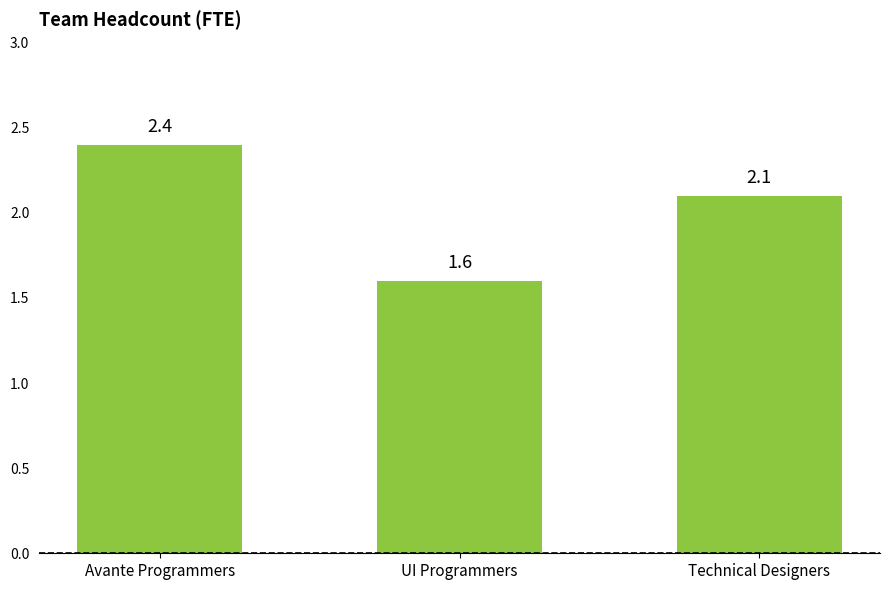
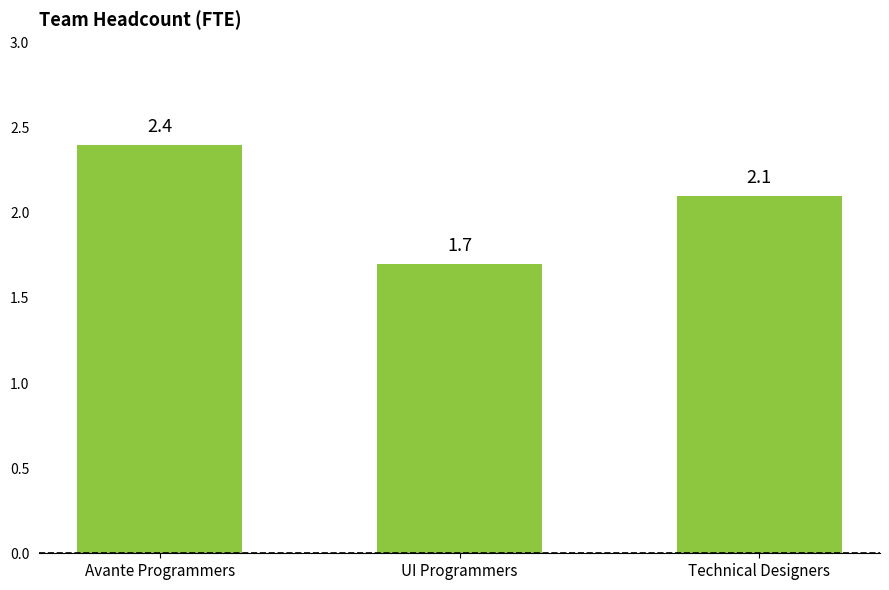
UI Programmers: 1.6 -> 1.7
